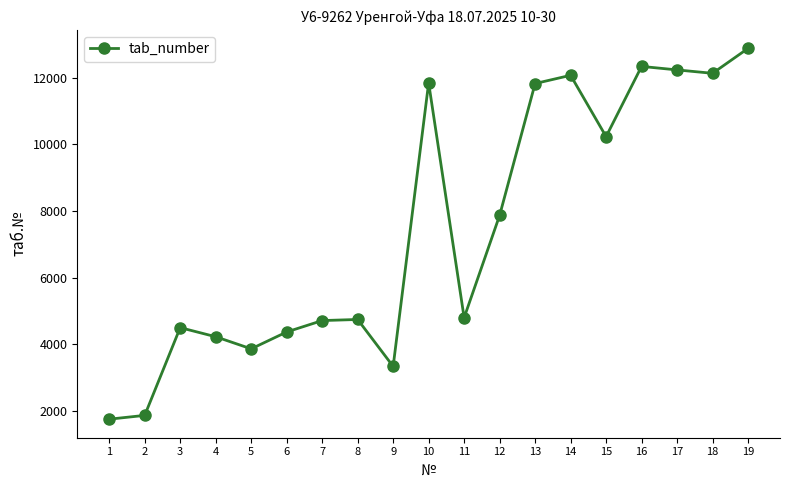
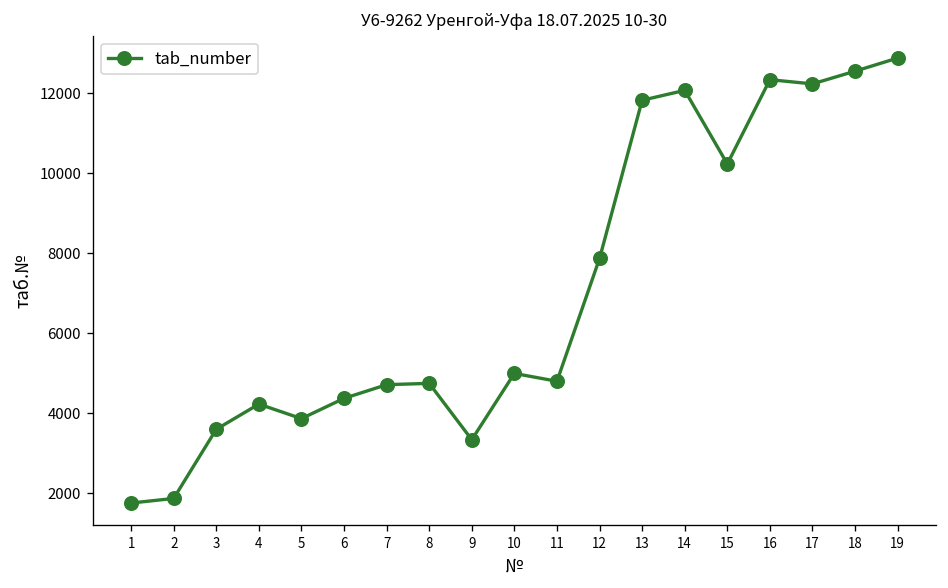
3: 4500 -> 3600
10: 11800 -> 5000
18: 12100 -> 12600
